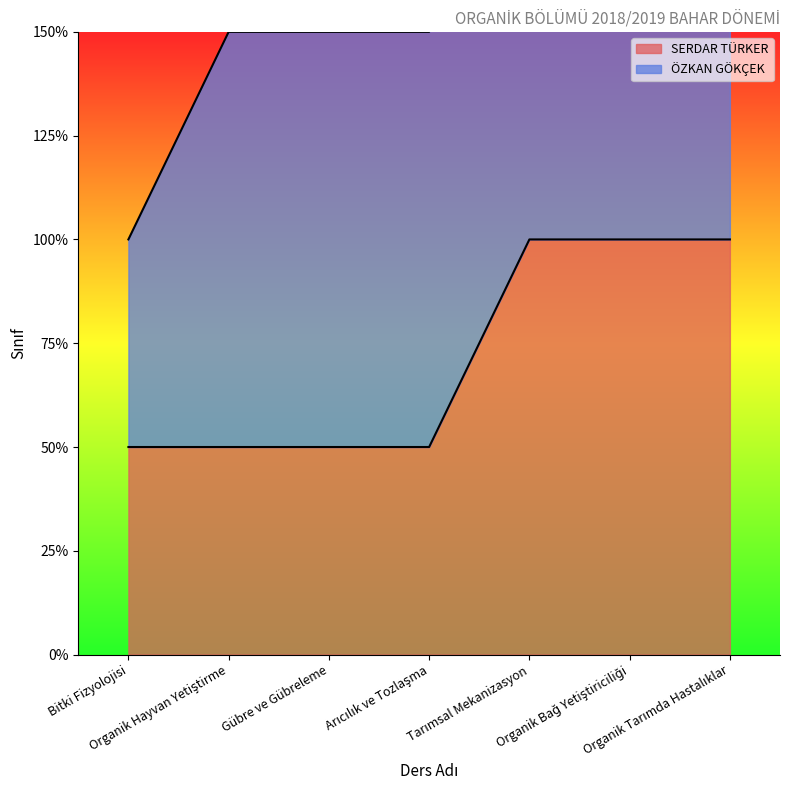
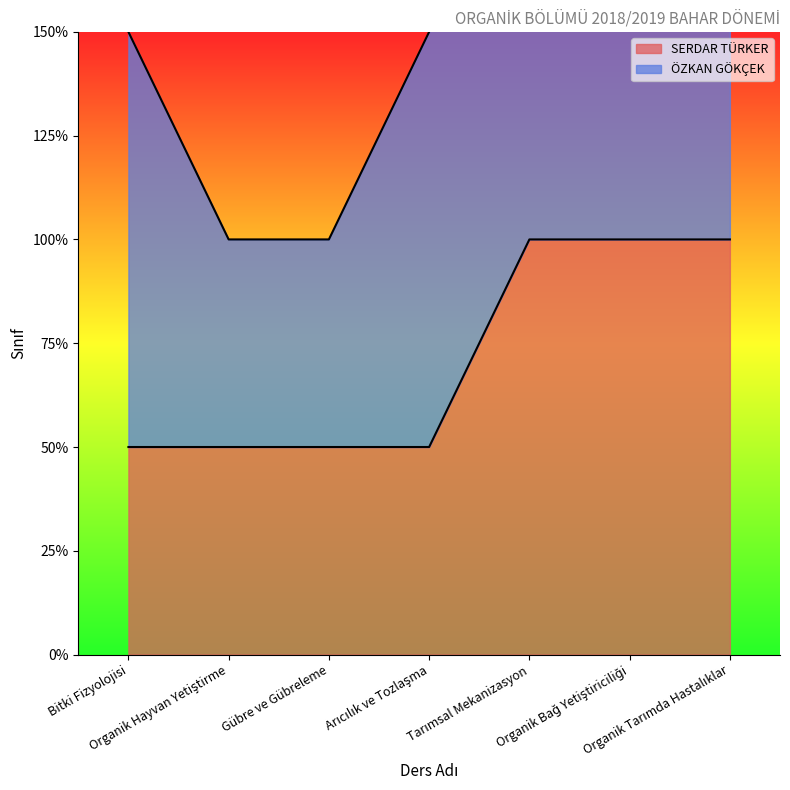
ÖZKAN GÖKÇEK, Bitki Fizyolojisi: 50% -> 100%
ÖZKAN GÖKÇEK, Organik Hayvan Yetiştirme: 100% -> 50%
ÖZKAN GÖKÇEK, Gübre ve Gübreleme: 100% -> 50%
